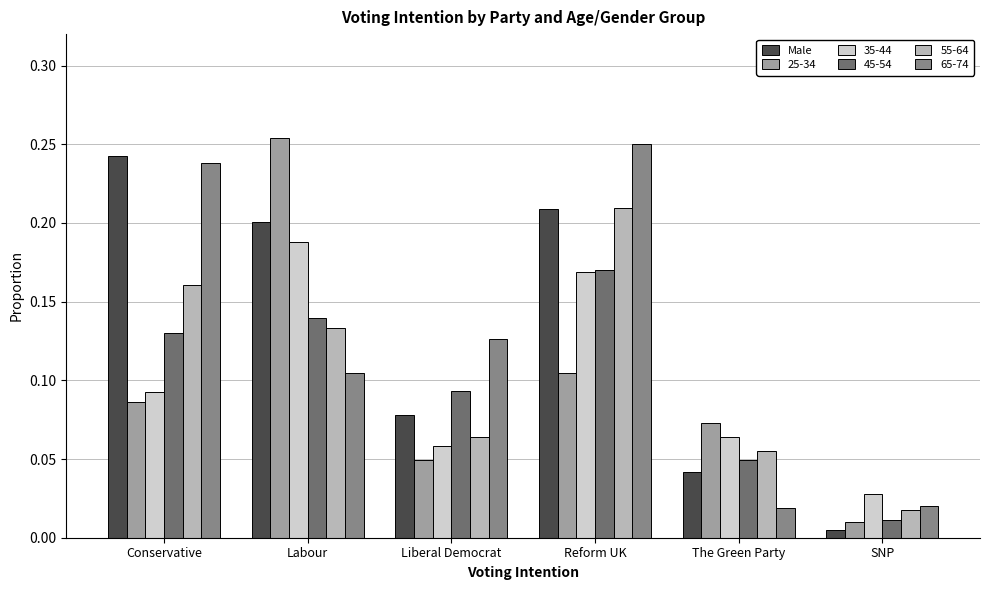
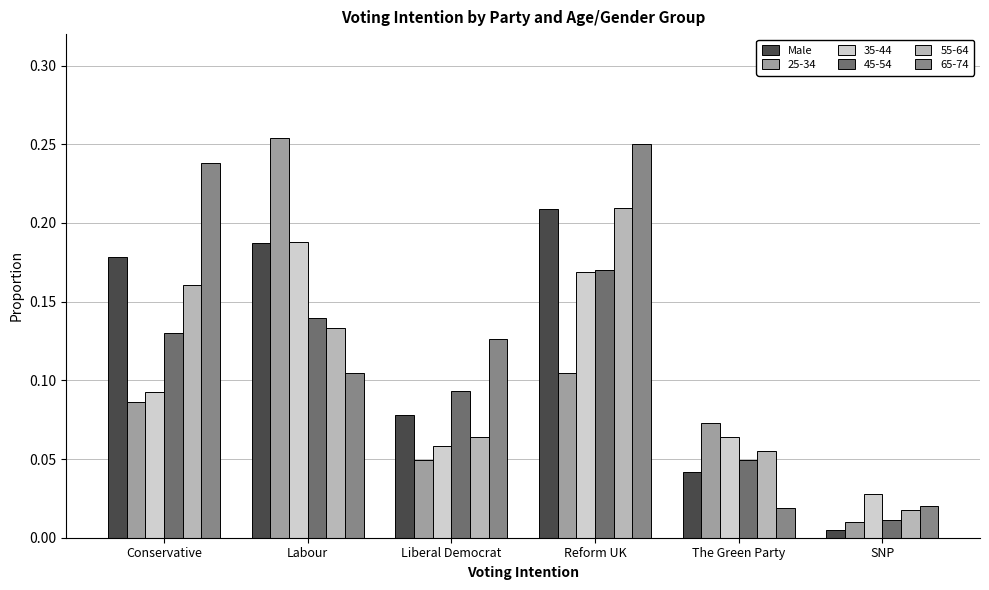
Male, Conservative: 0.242 -> 0.178
Male, Labour: 0.201 -> 0.187
